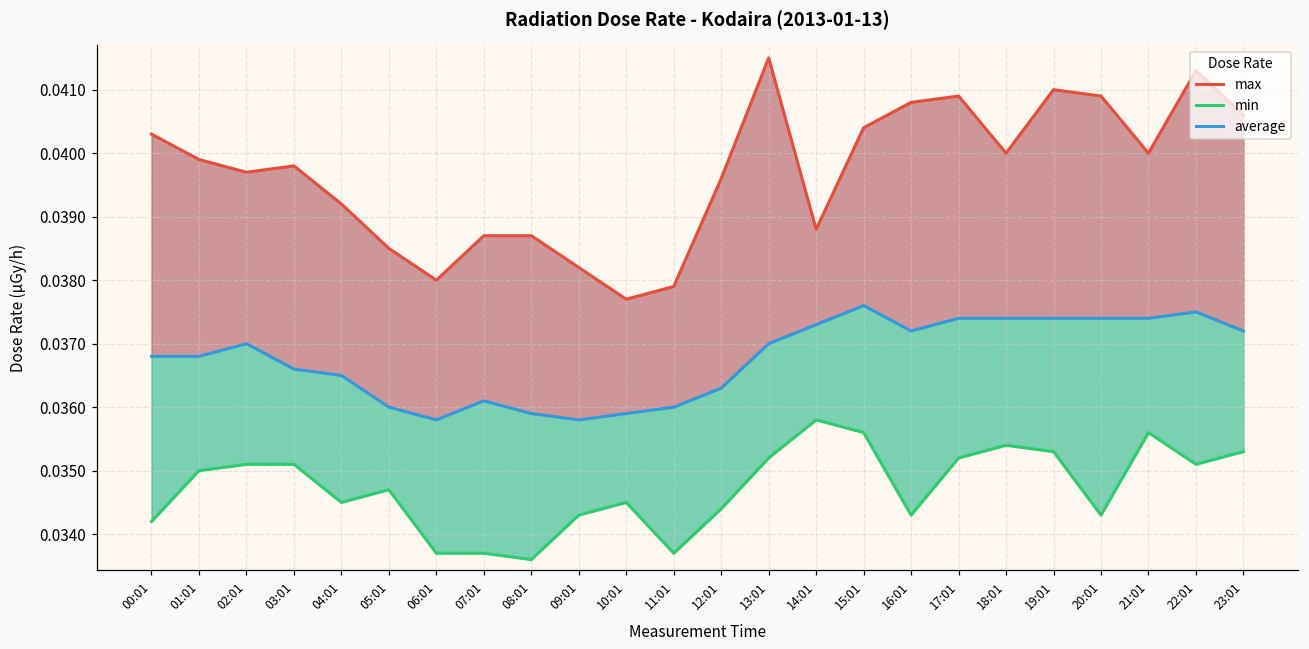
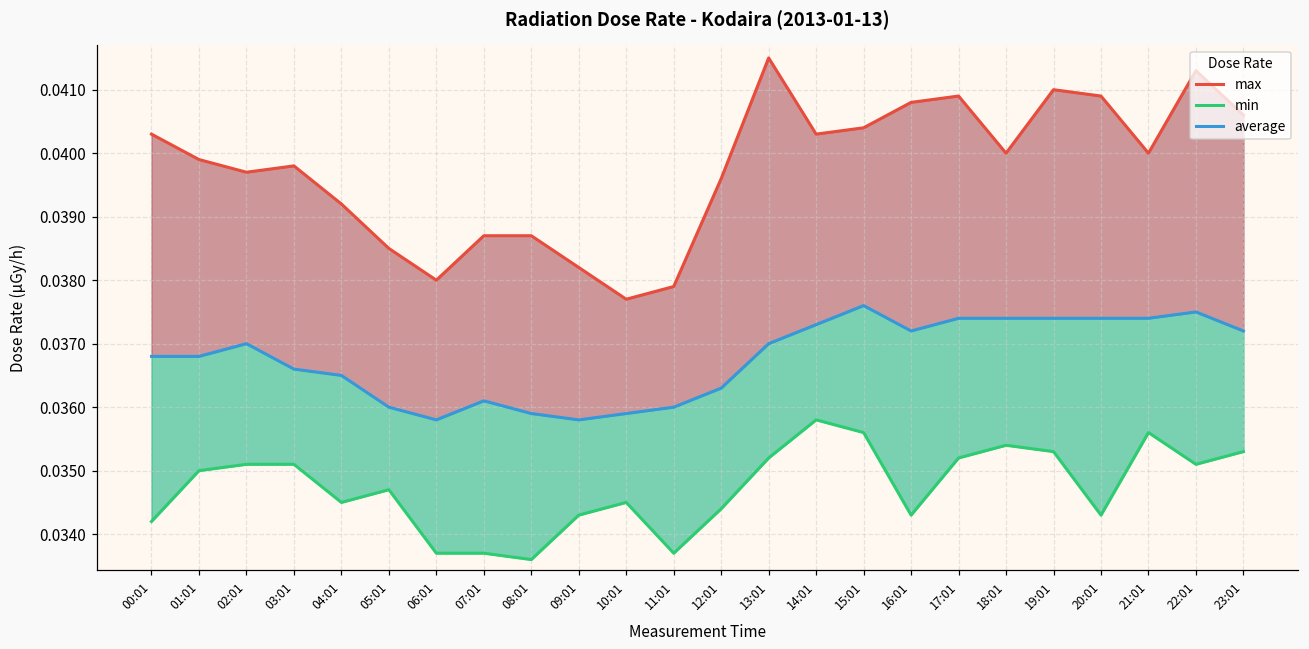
max, 14:01: 0.0388 -> 0.0403
